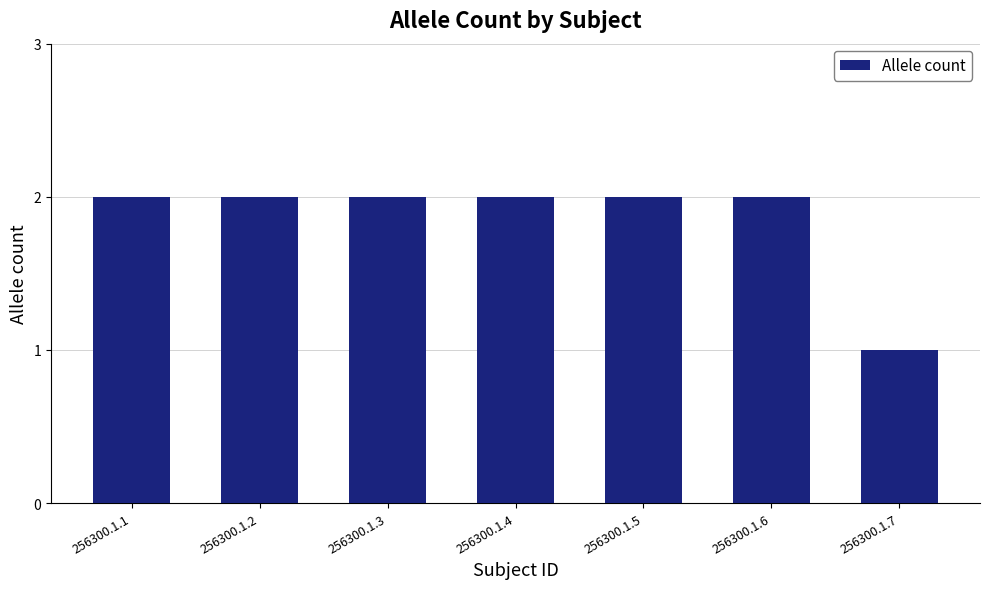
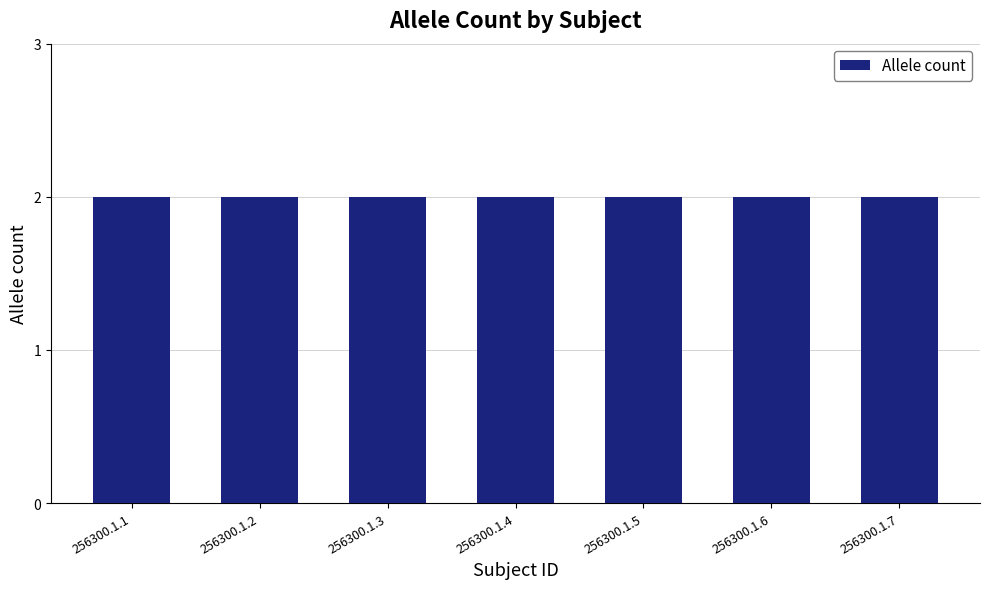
256300.1.7: 1 -> 2
